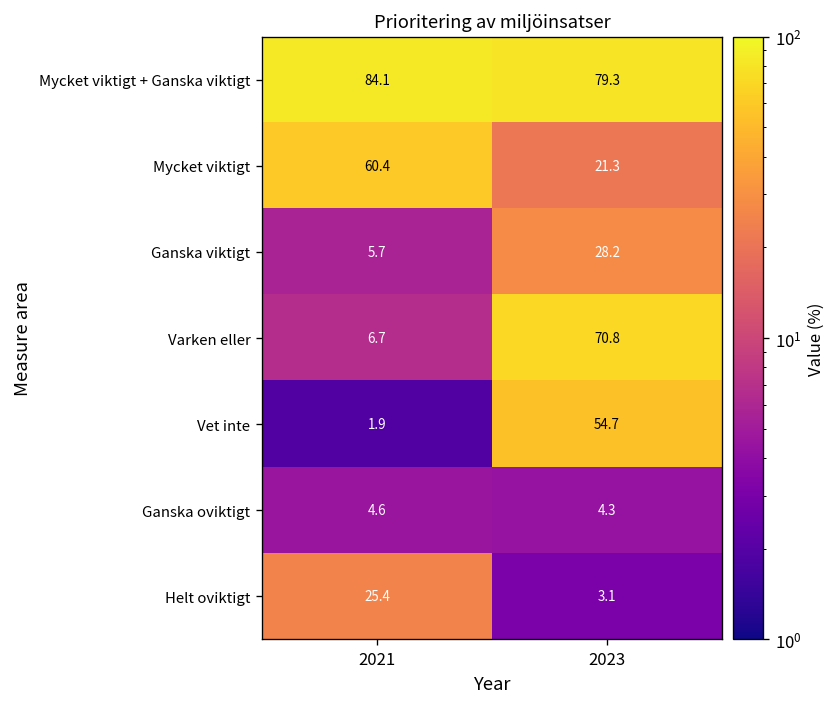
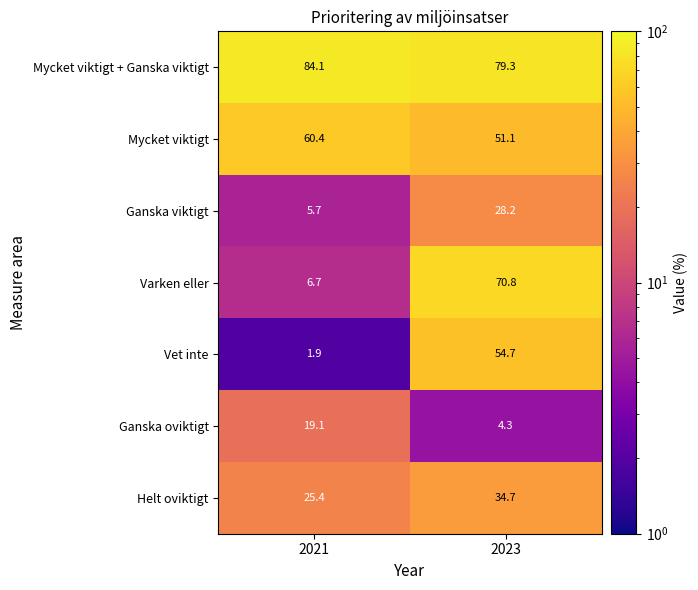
Mycket viktigt, 2023: 21.3 -> 51.1
Ganska oviktigt, 2021: 4.6 -> 19.1
Helt oviktigt, 2023: 3.1 -> 34.7
